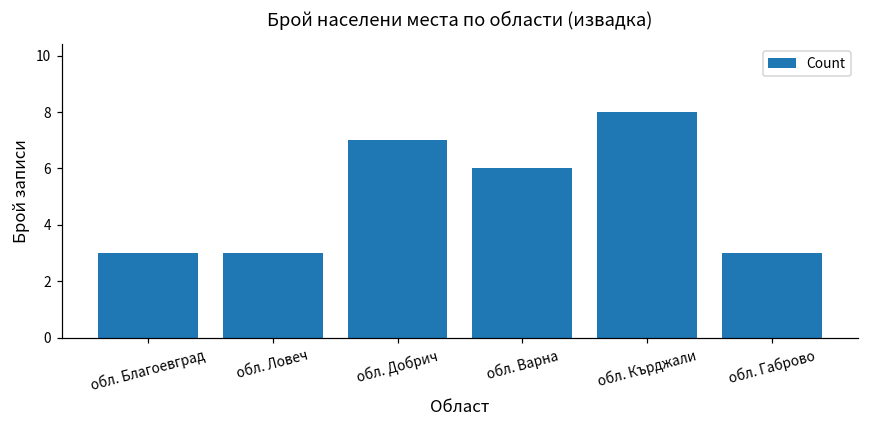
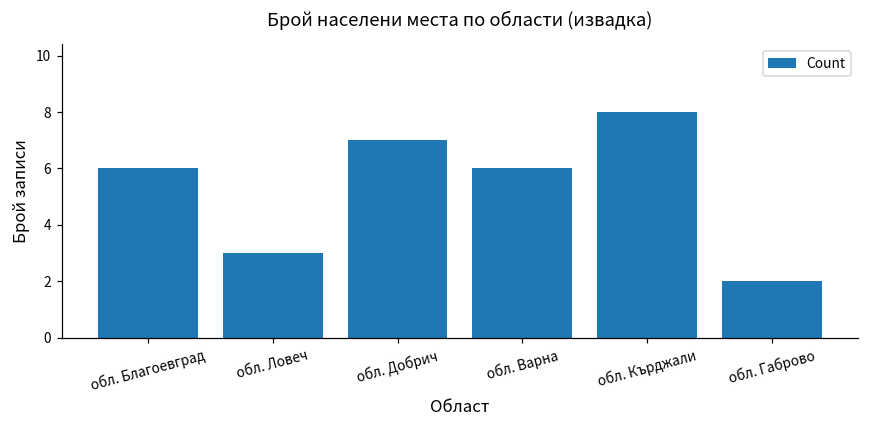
обл. Благоевград: 3 -> 6
обл. Габрово: 3 -> 2
